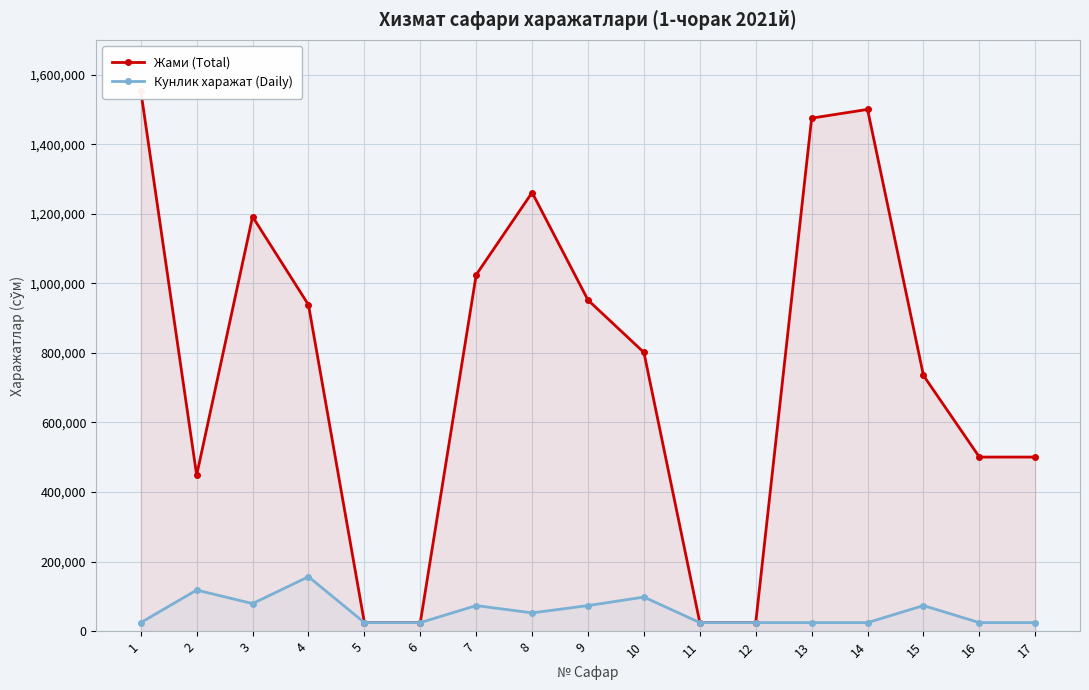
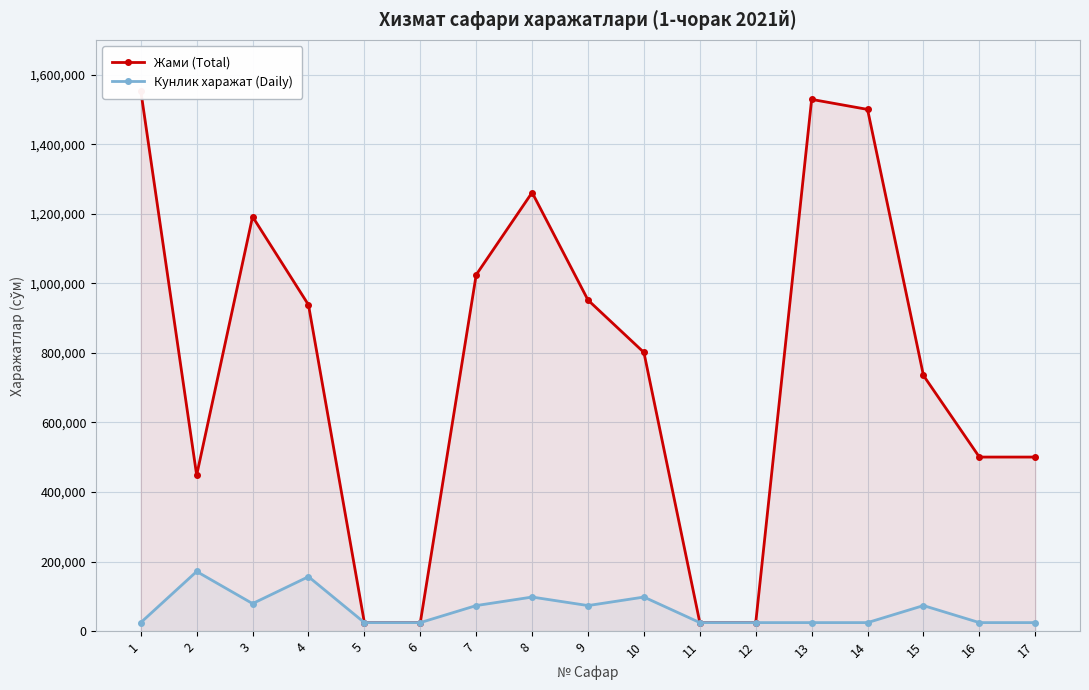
Кунлик харажат (Daily), 2: 120,000 -> 170,000
Кунлик харажат (Daily), 8: 50,000 -> 100,000
Жами (Total), 13: 1,480,000 -> 1,530,000
